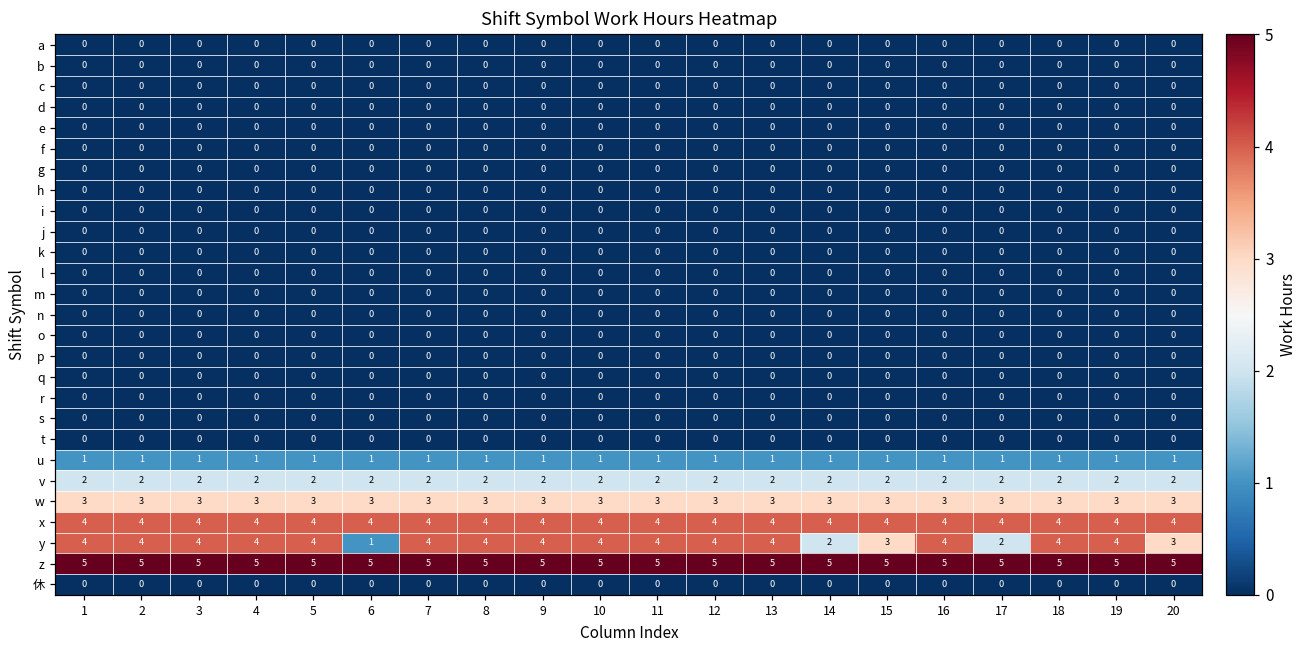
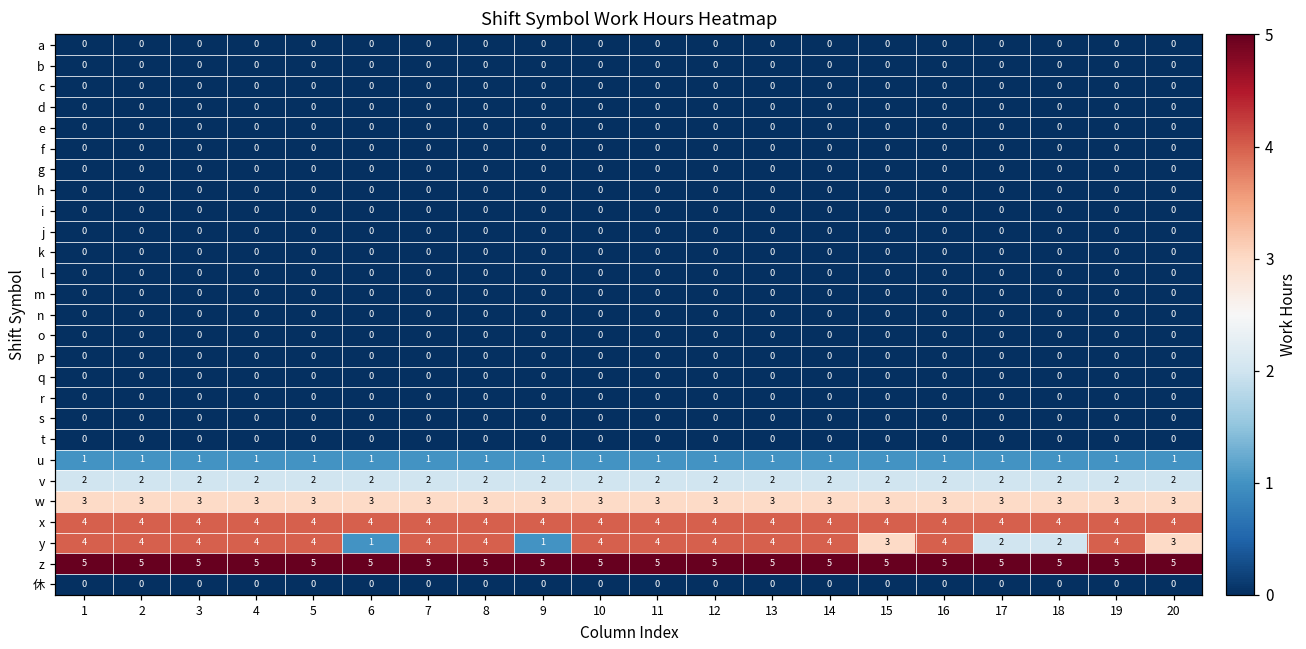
y, 9: 4 -> 1
y, 14: 2 -> 4
y, 18: 4 -> 2
